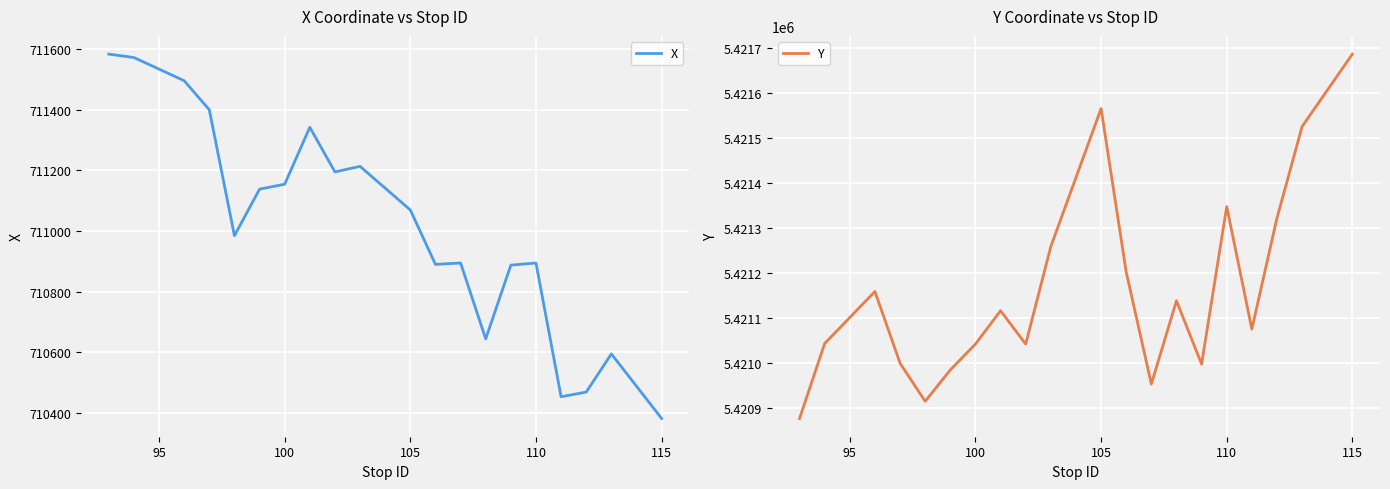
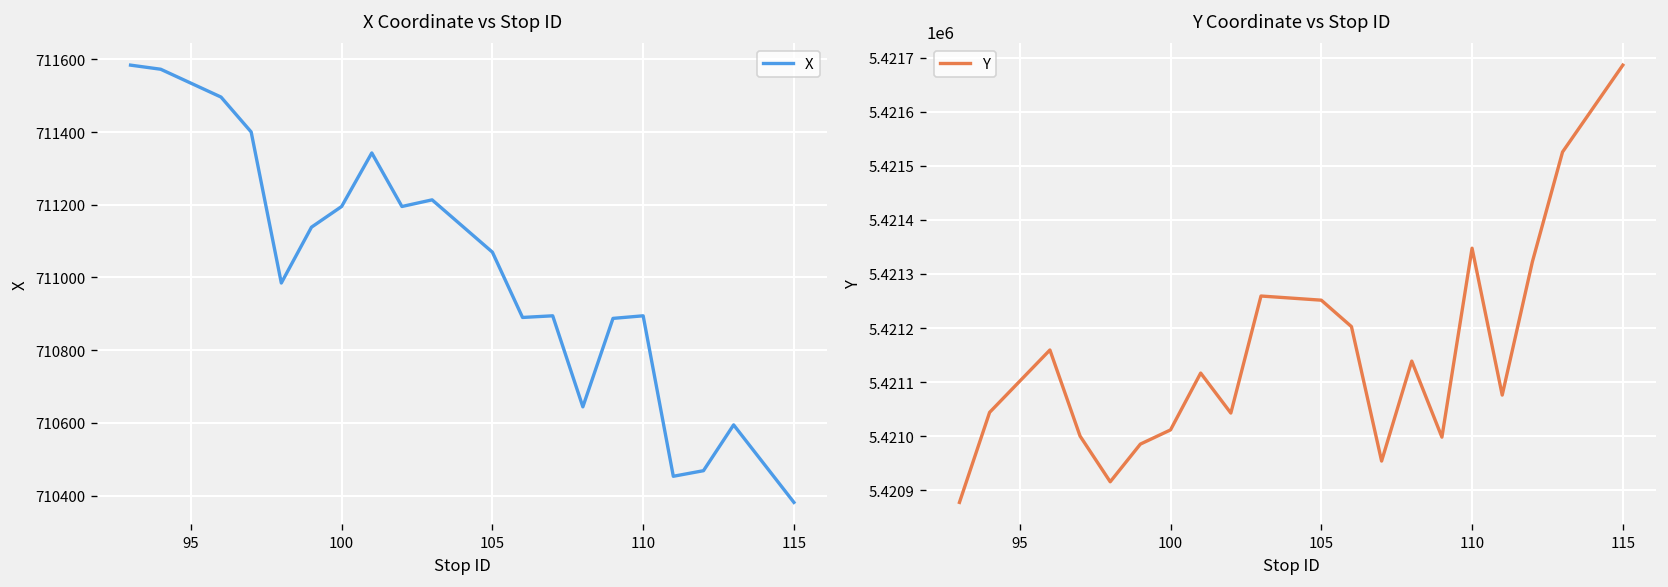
X Coordinate vs Stop ID, 100: 711150 -> 711200
Y Coordinate vs Stop ID, 100: 5421040 -> 5421010
Y Coordinate vs Stop ID, 105: 5421570 -> 5421250
